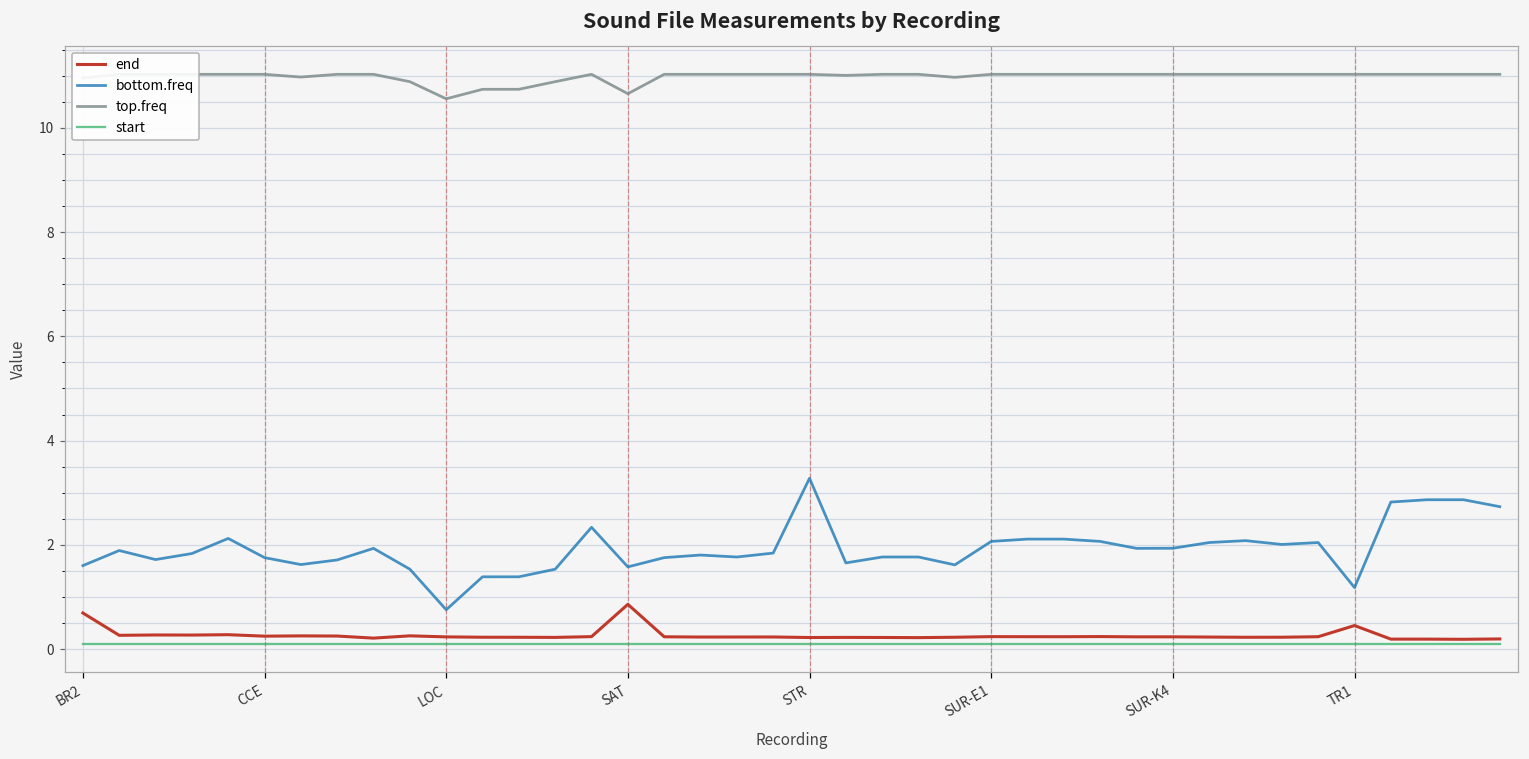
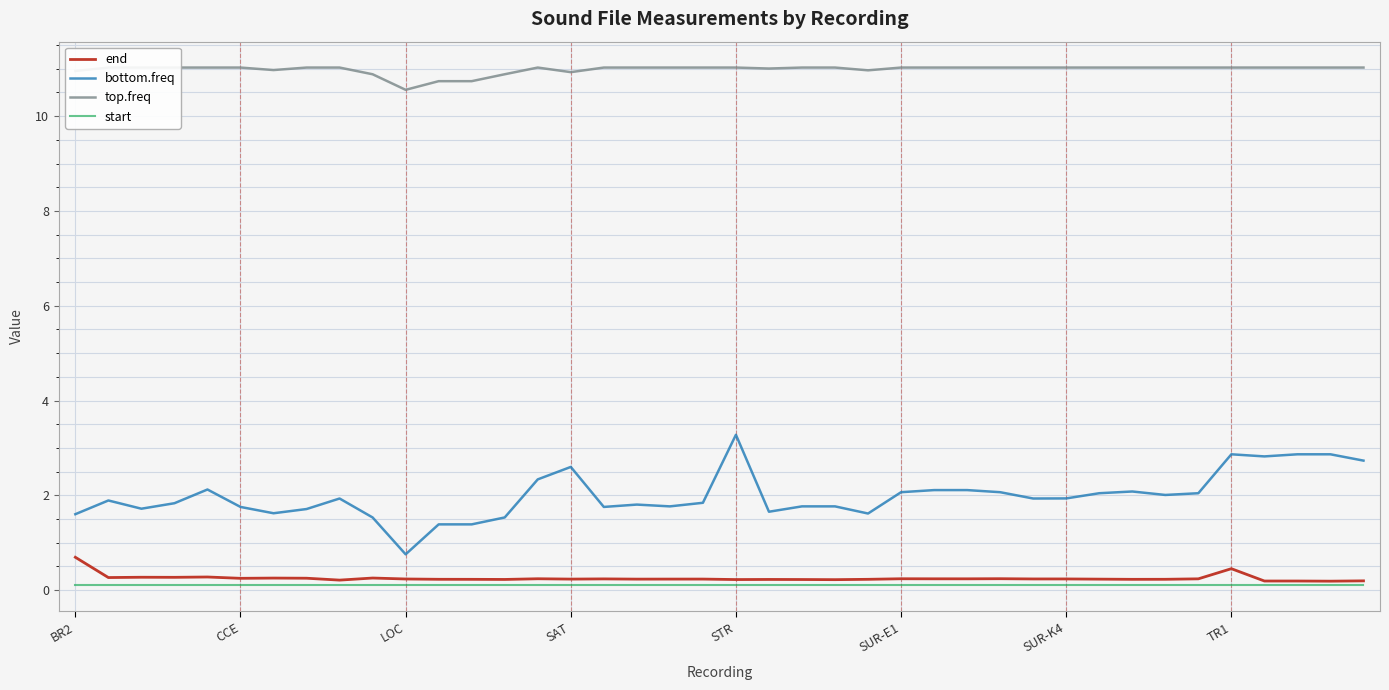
end, SAT: 0.9 -> 0.2
bottom.freq, SAT: 1.6 -> 2.6
top.freq, SAT: 10.7 -> 10.9
bottom.freq, TR1: 1.2 -> 2.9
